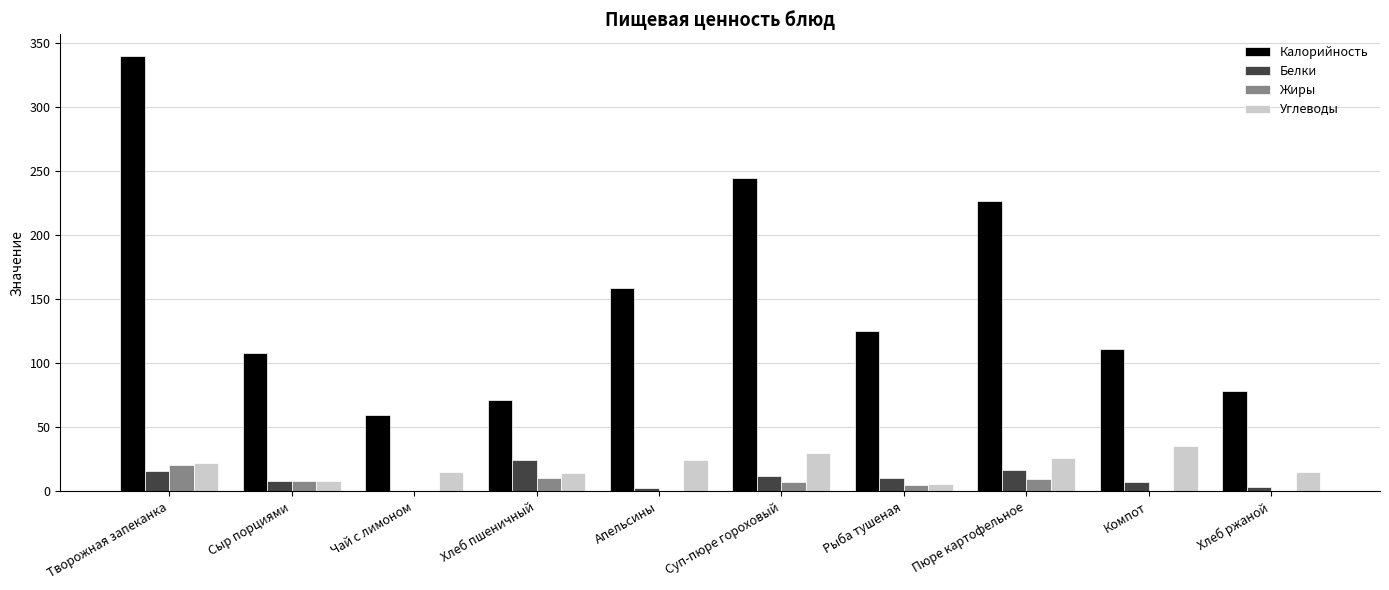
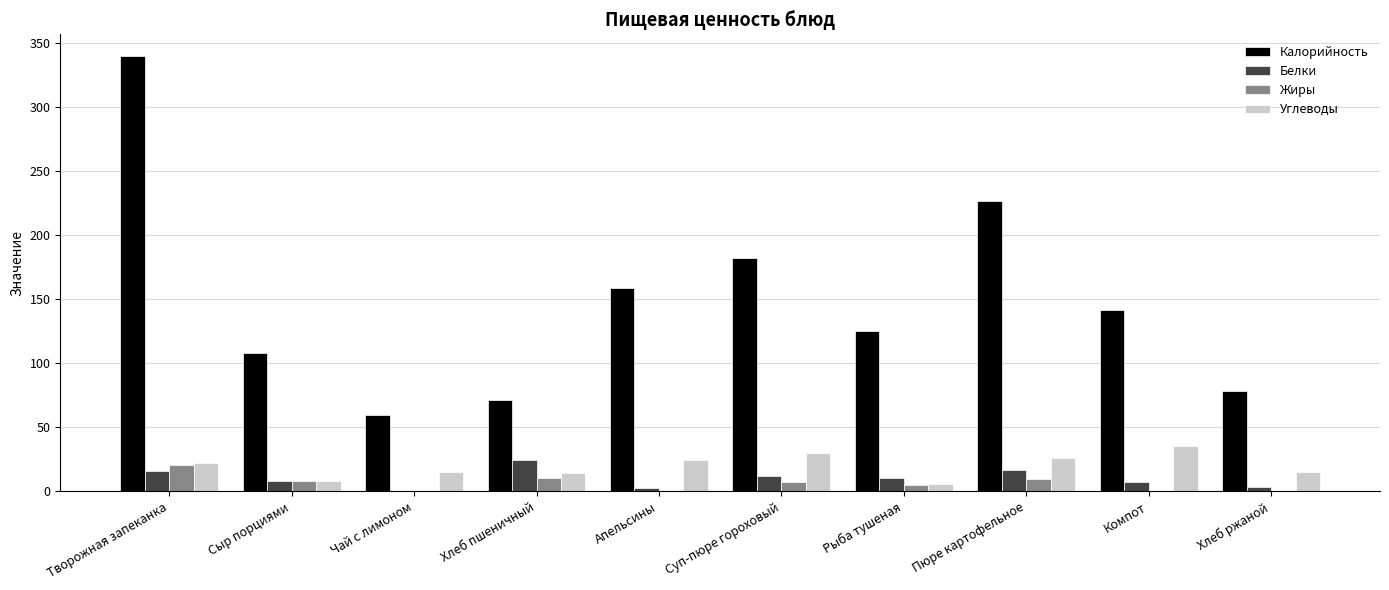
Калорийность, Суп-пюре гороховый: 245 -> 182
Калорийность, Компот: 111 -> 142
